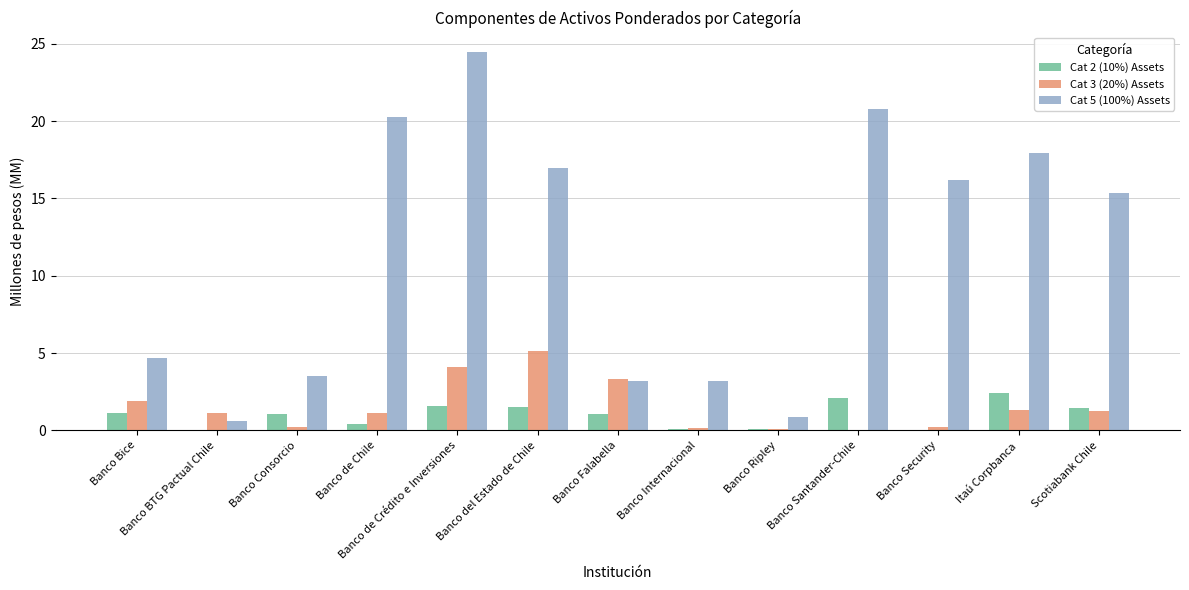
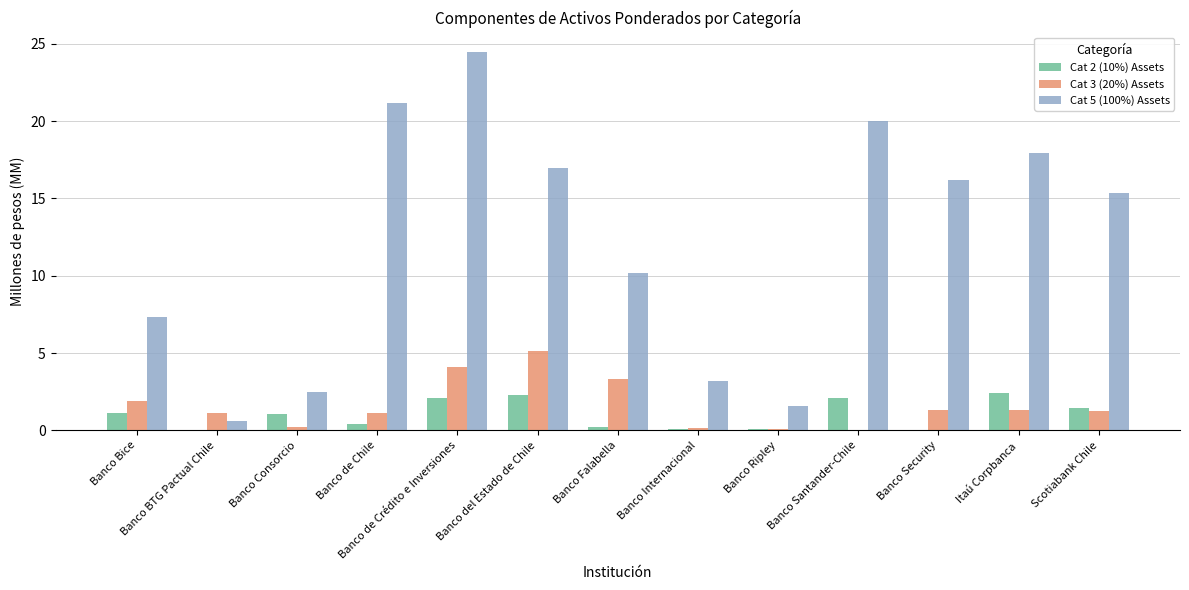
Cat 5 (100%) Assets, Banco Bice: 4.7 -> 7.3
Cat 5 (100%) Assets, Banco Consorcio: 3.5 -> 2.5
Cat 5 (100%) Assets, Banco de Chile: 20.2 -> 21.2
Cat 2 (10%) Assets, Banco de Crédito e Inversiones: 1.6 -> 2.1
Cat 2 (10%) Assets, Banco del Estado de Chile: 1.5 -> 2.3
Cat 2 (10%) Assets, Banco Falabella: 1.1 -> 0.2
Cat 5 (100%) Assets, Banco Falabella: 3.2 -> 10.2
Cat 5 (100%) Assets, Banco Ripley: 0.8 -> 1.6
Cat 5 (100%) Assets, Banco Santander-Chile: 20.8 -> 20.0
Cat 3 (20%) Assets, Banco Security: 0.2 -> 1.3
